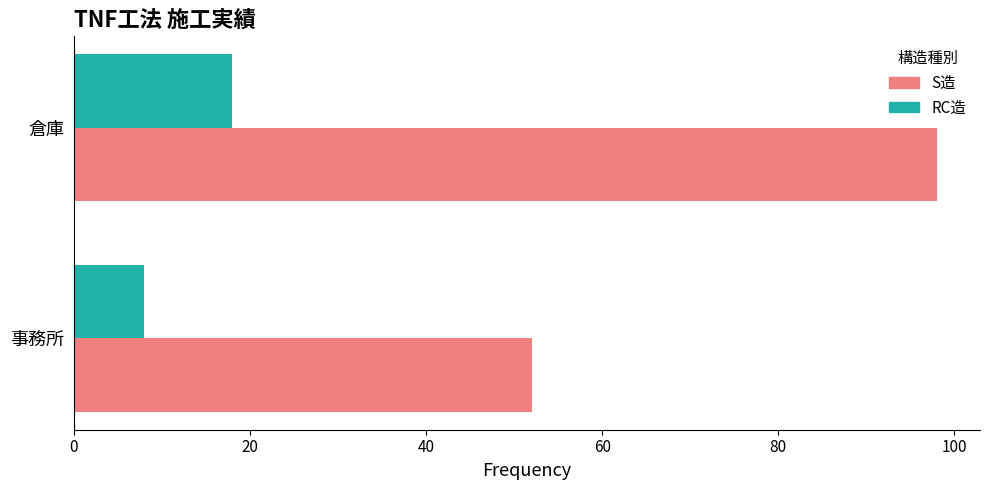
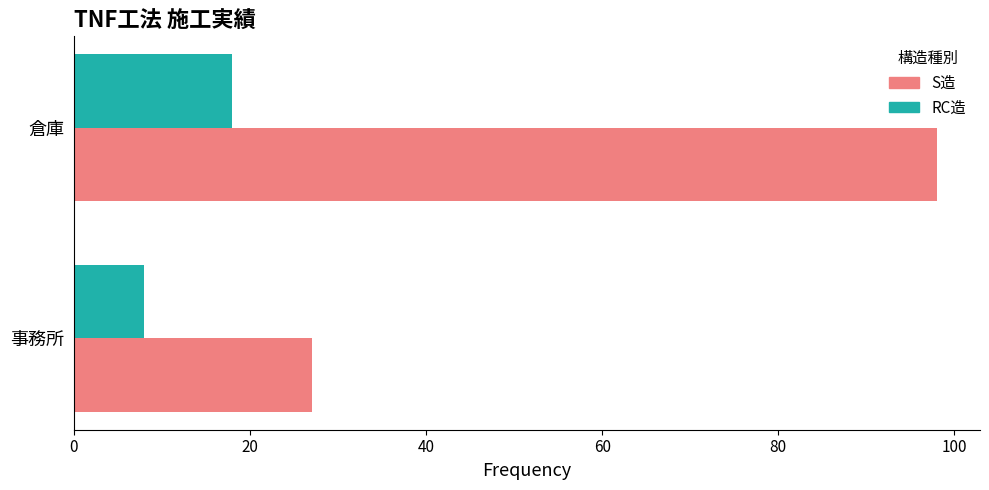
S造, 事務所: 52 -> 27
